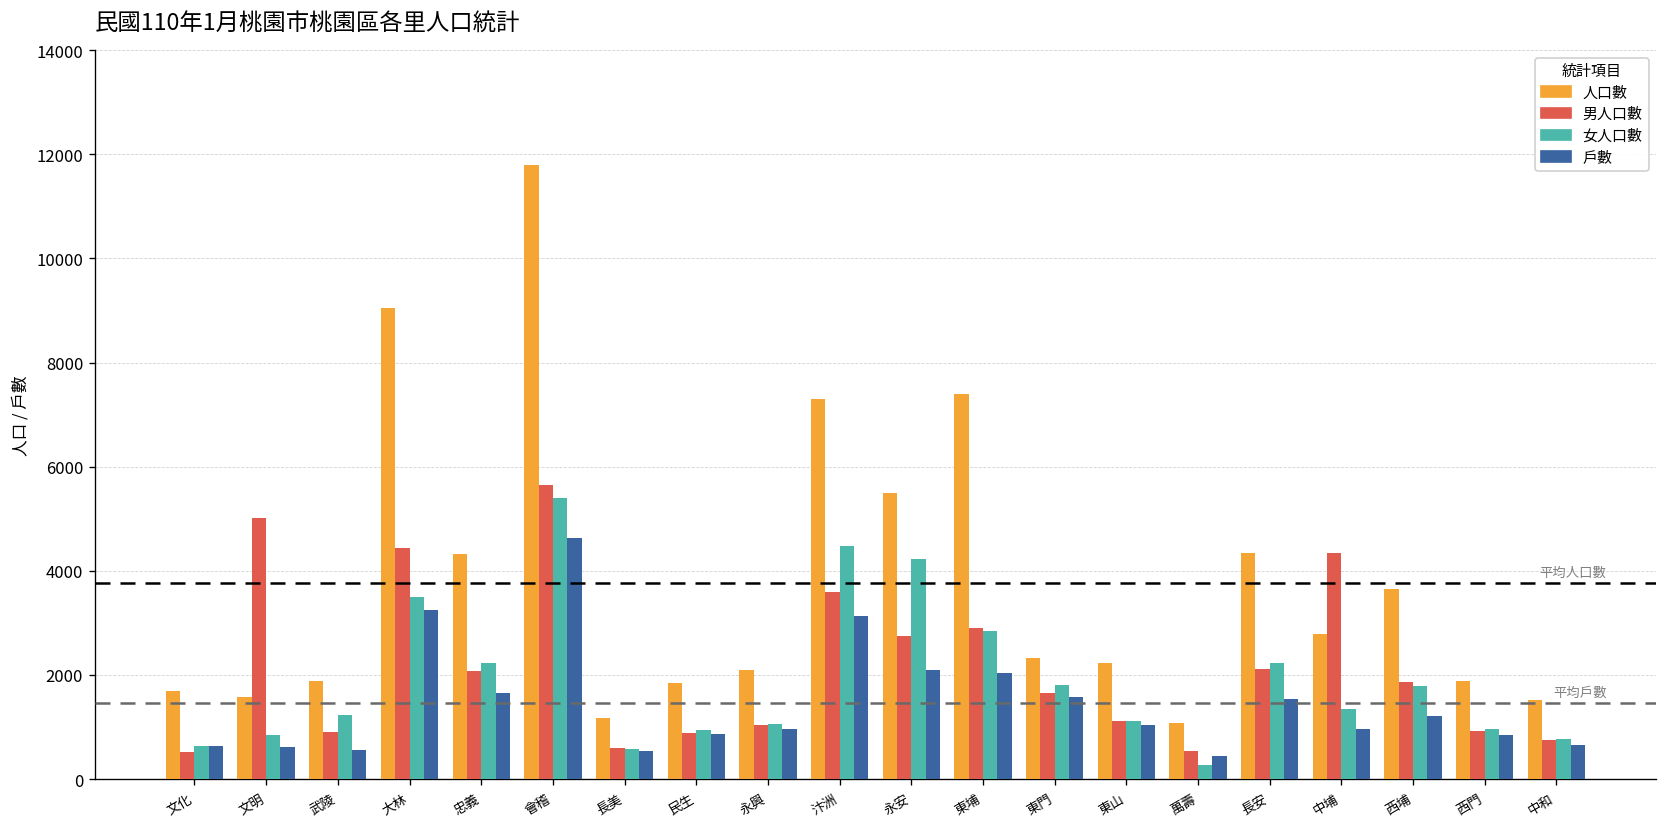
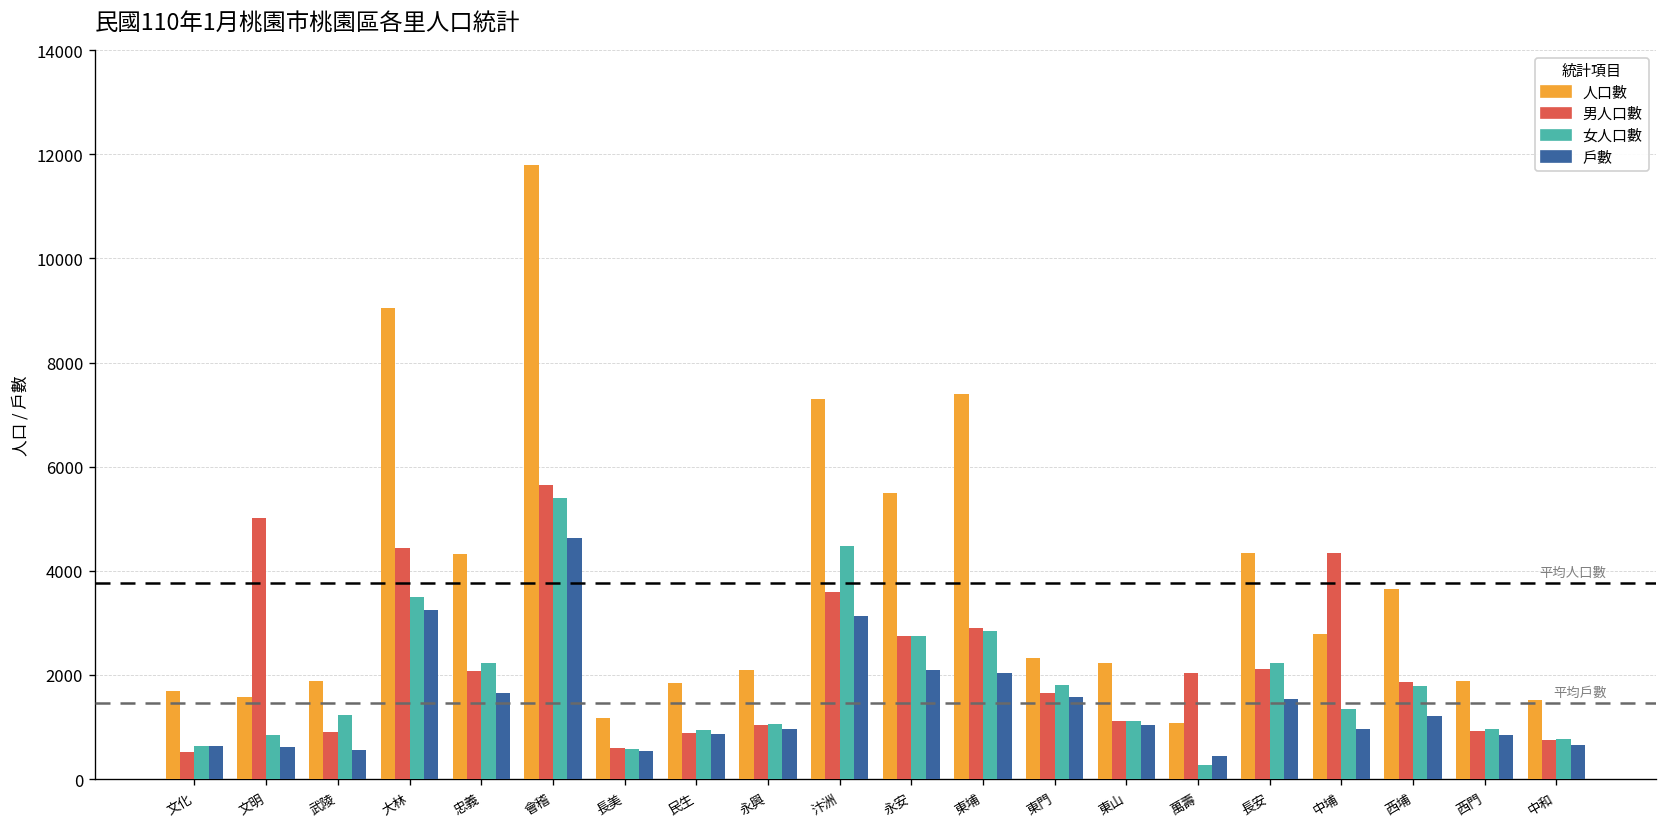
女人口數, 永安: 4200 -> 2700
男人口數, 萬壽: 500 -> 2000
